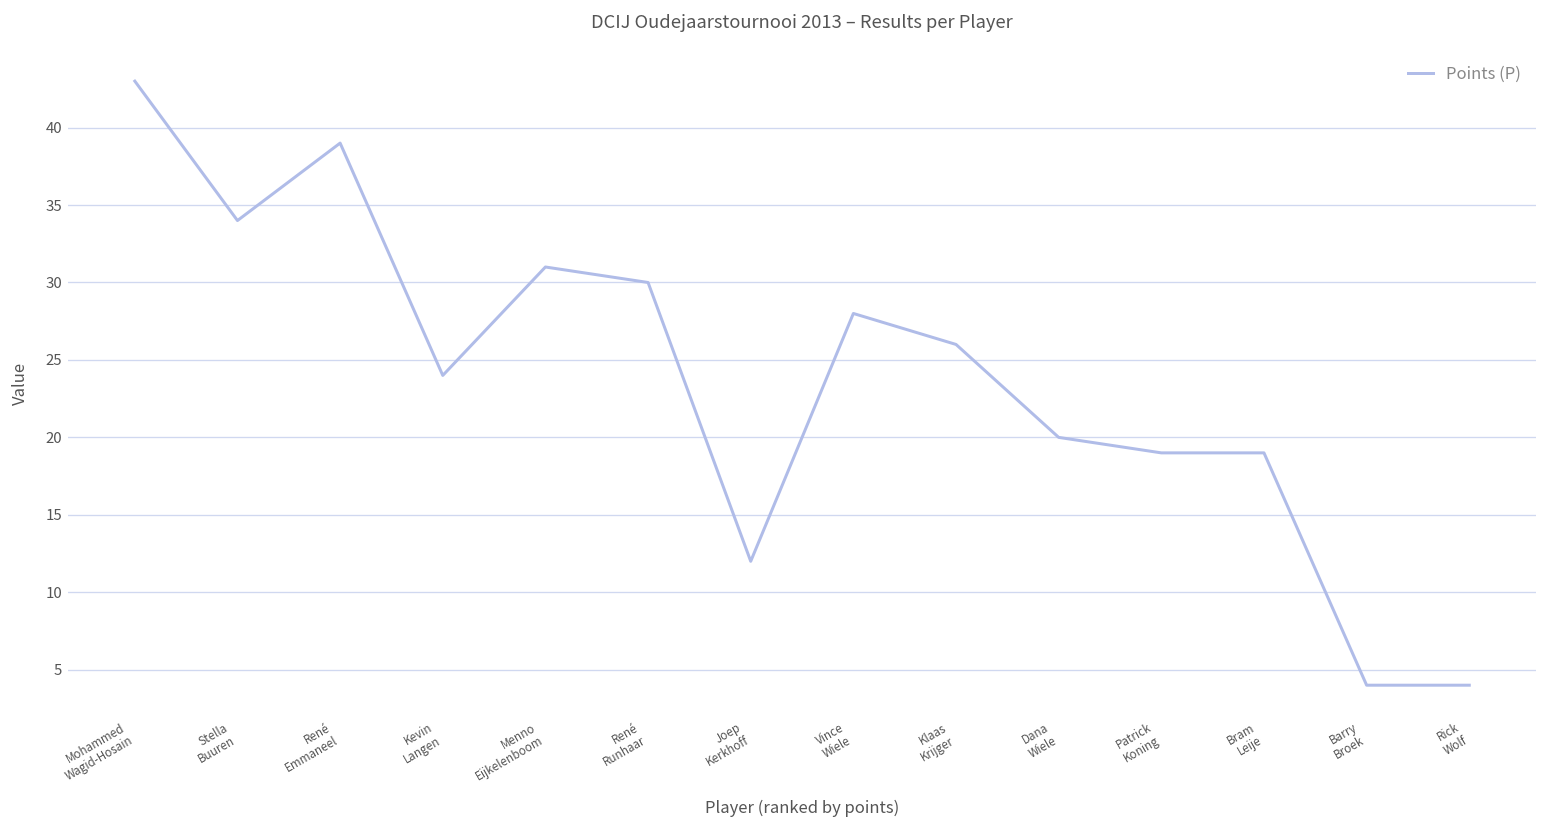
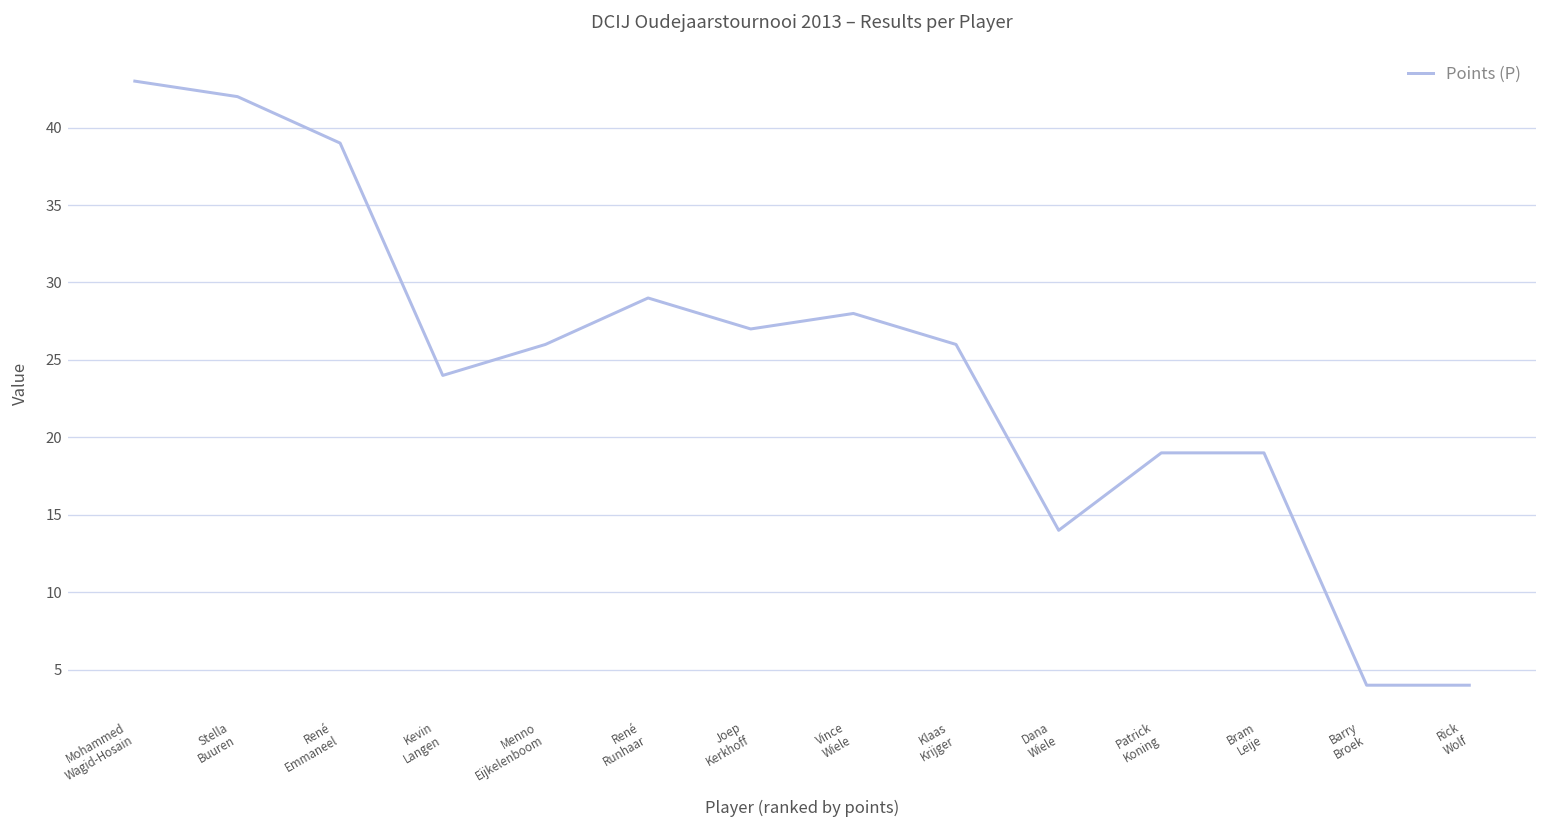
Stella Buuren: 34 -> 42
Menno Eijkelenboom: 31 -> 26
René Runhaar: 30 -> 29
Joep Kerkhoff: 12 -> 27
Dana Wiele: 20 -> 14
